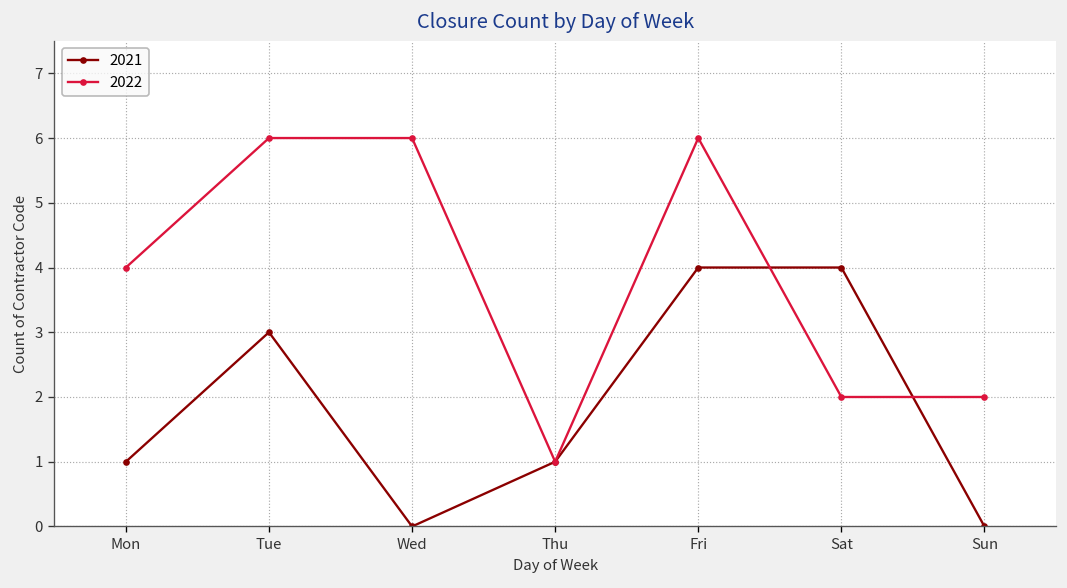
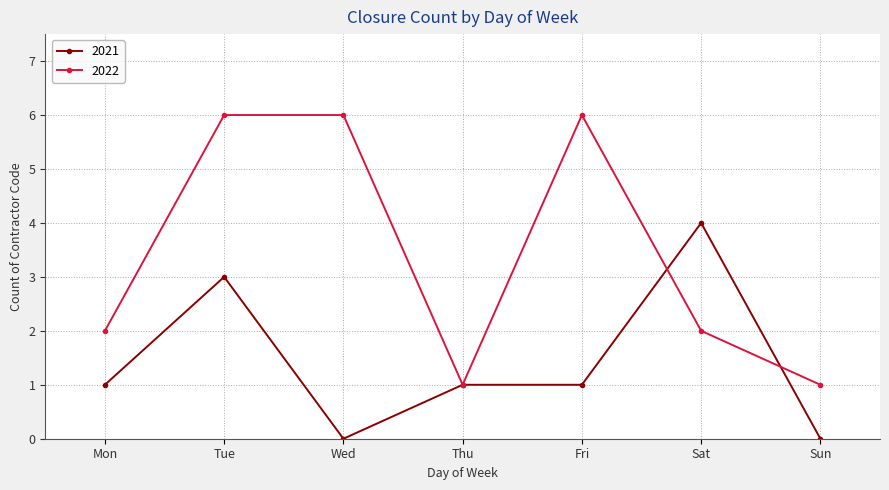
2022, Mon: 4 -> 2
2021, Fri: 4 -> 1
2022, Sun: 2 -> 1
